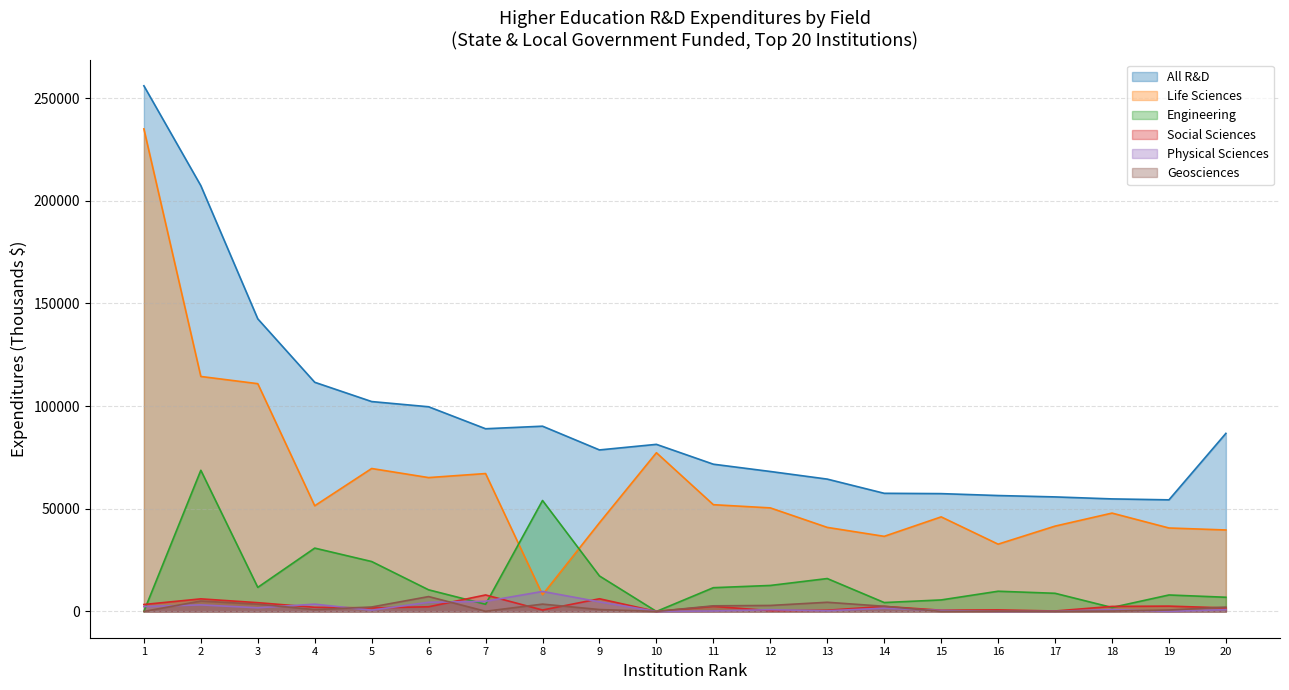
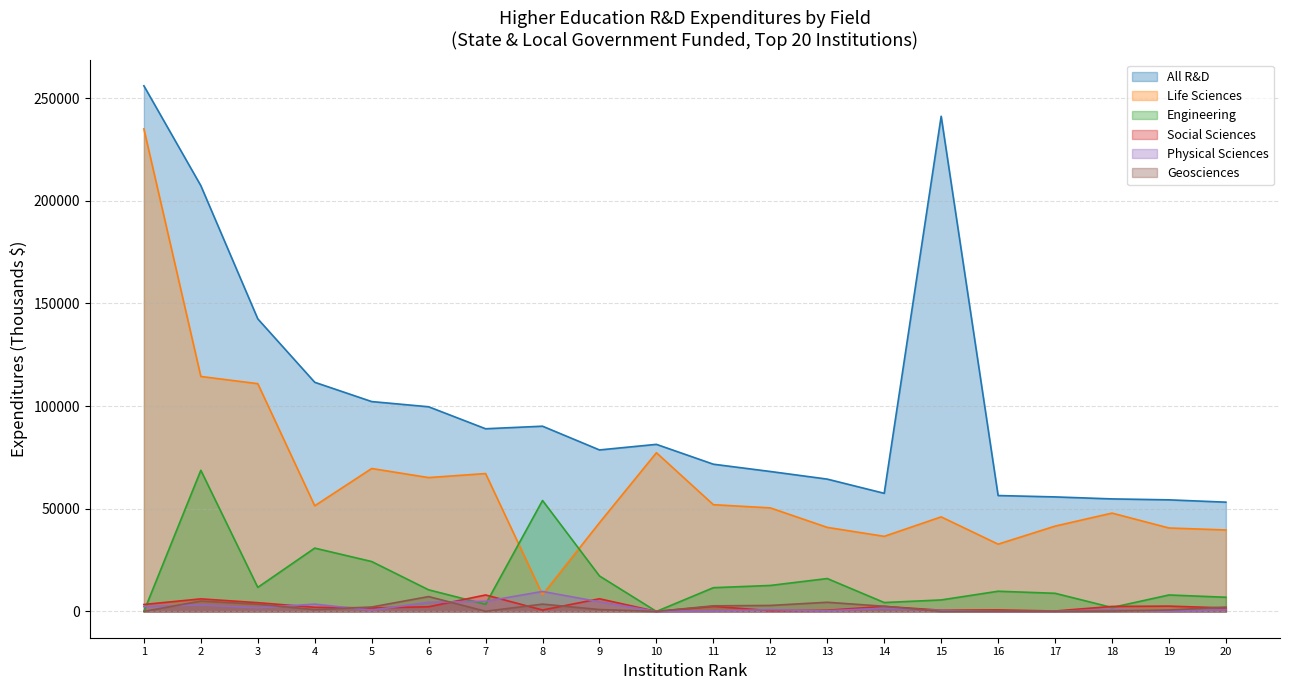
All R&D, 15: 57000 -> 241000
All R&D, 20: 87000 -> 53000
